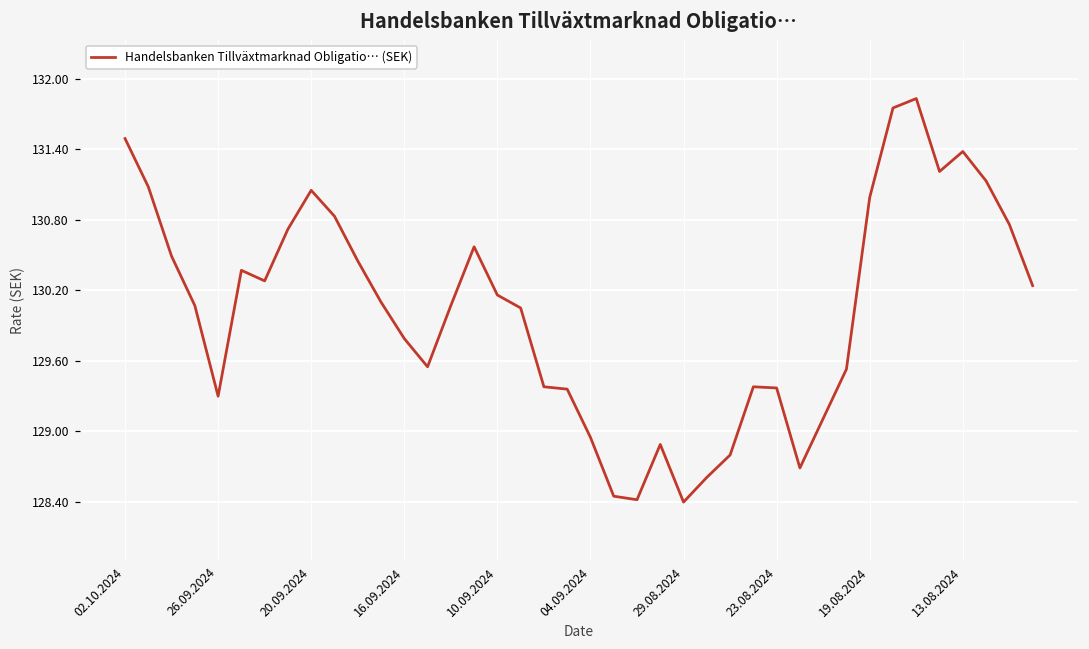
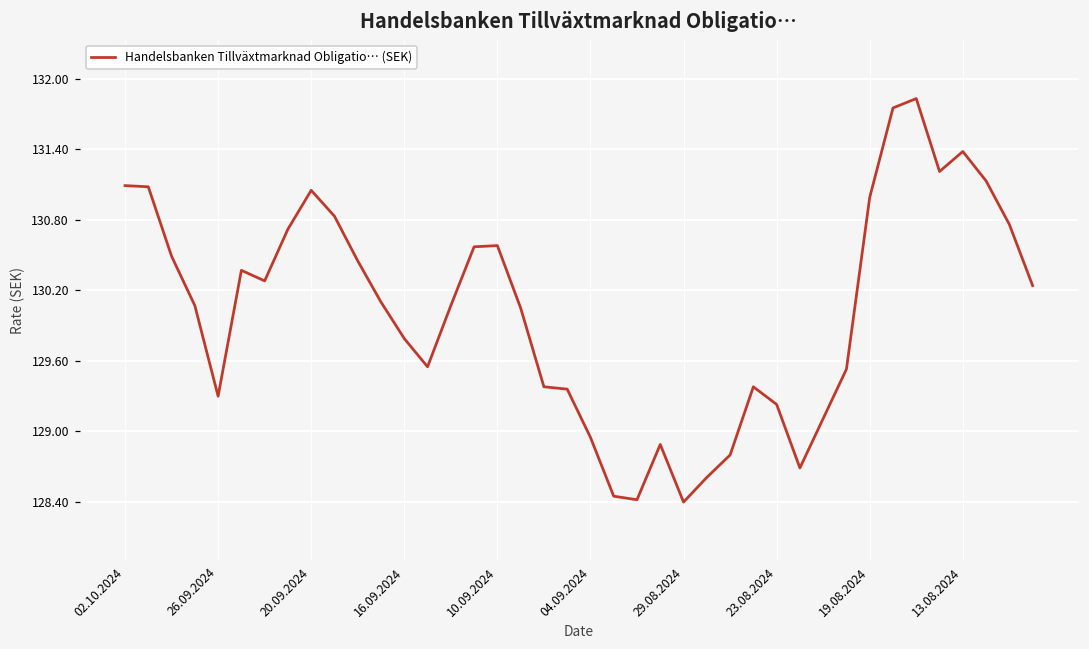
02.10.2024: 131.49 -> 131.09
10.09.2024: 130.16 -> 130.58
23.08.2024: 129.37 -> 129.23
